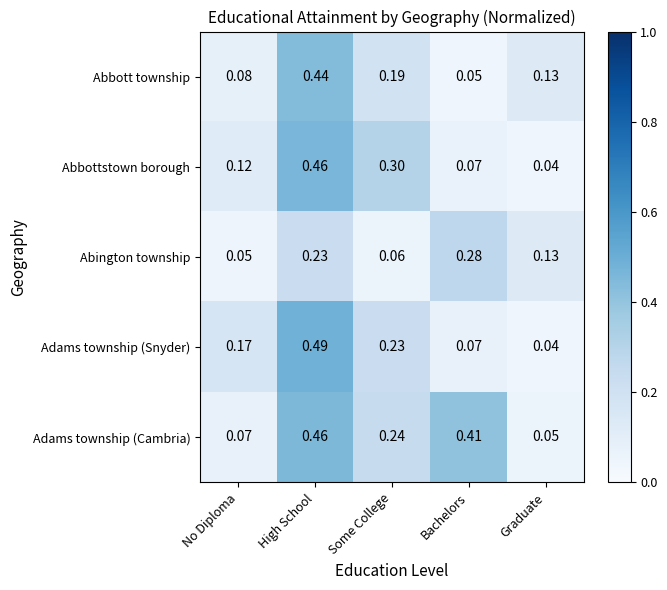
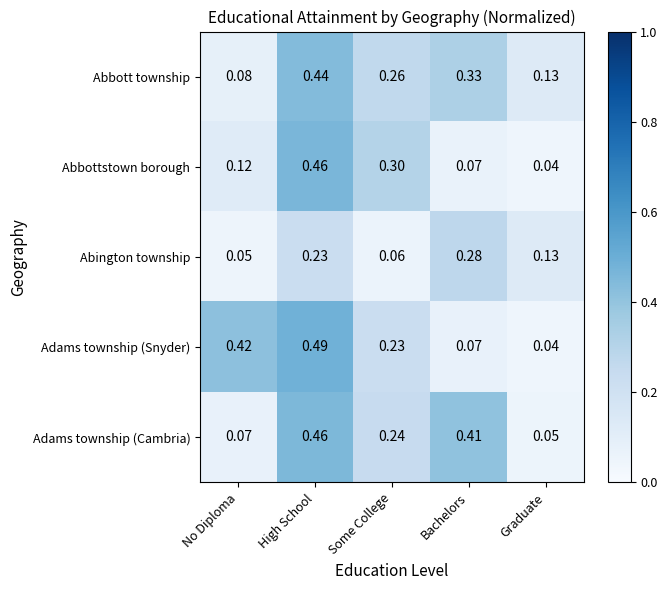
Abbott township, Some College: 0.19 -> 0.26
Abbott township, Bachelors: 0.05 -> 0.33
Adams township (Snyder), No Diploma: 0.17 -> 0.42
